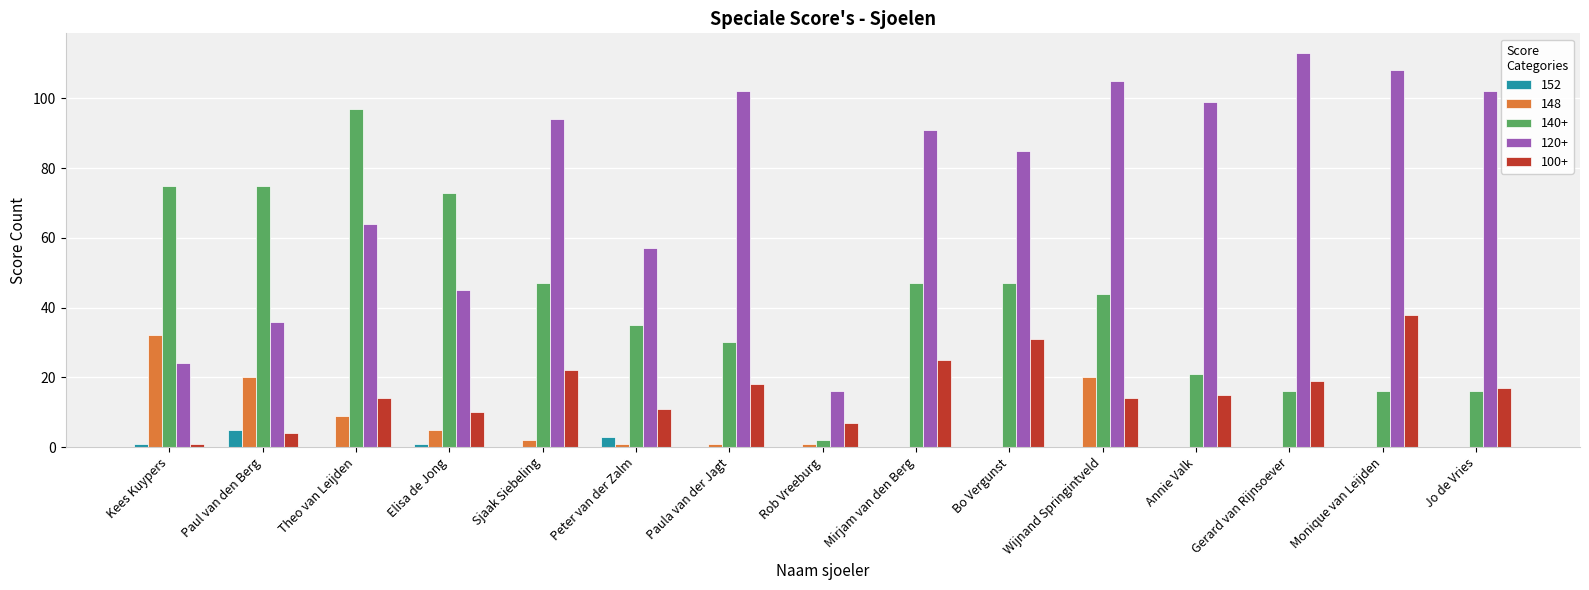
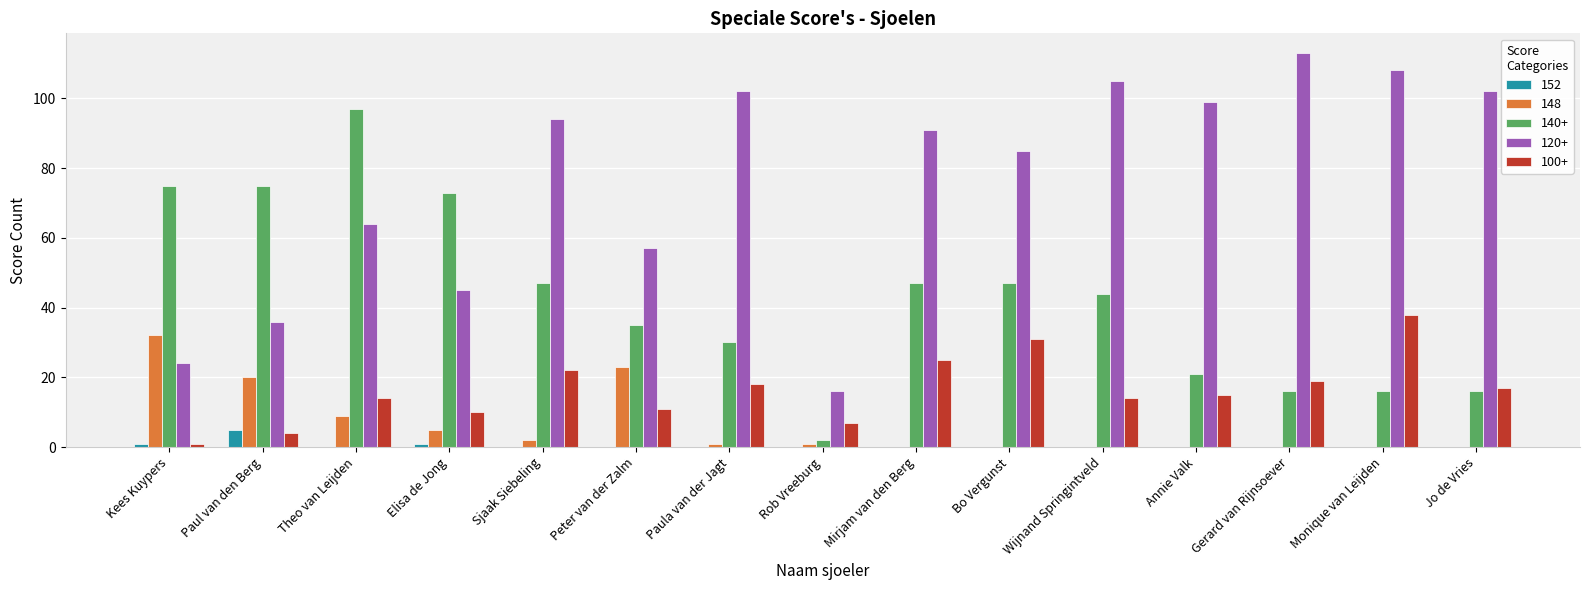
152, Peter van der Zalm: 3 -> 0
148, Peter van der Zalm: 1 -> 23
148, Wijnand Springintveld: 20 -> 0
